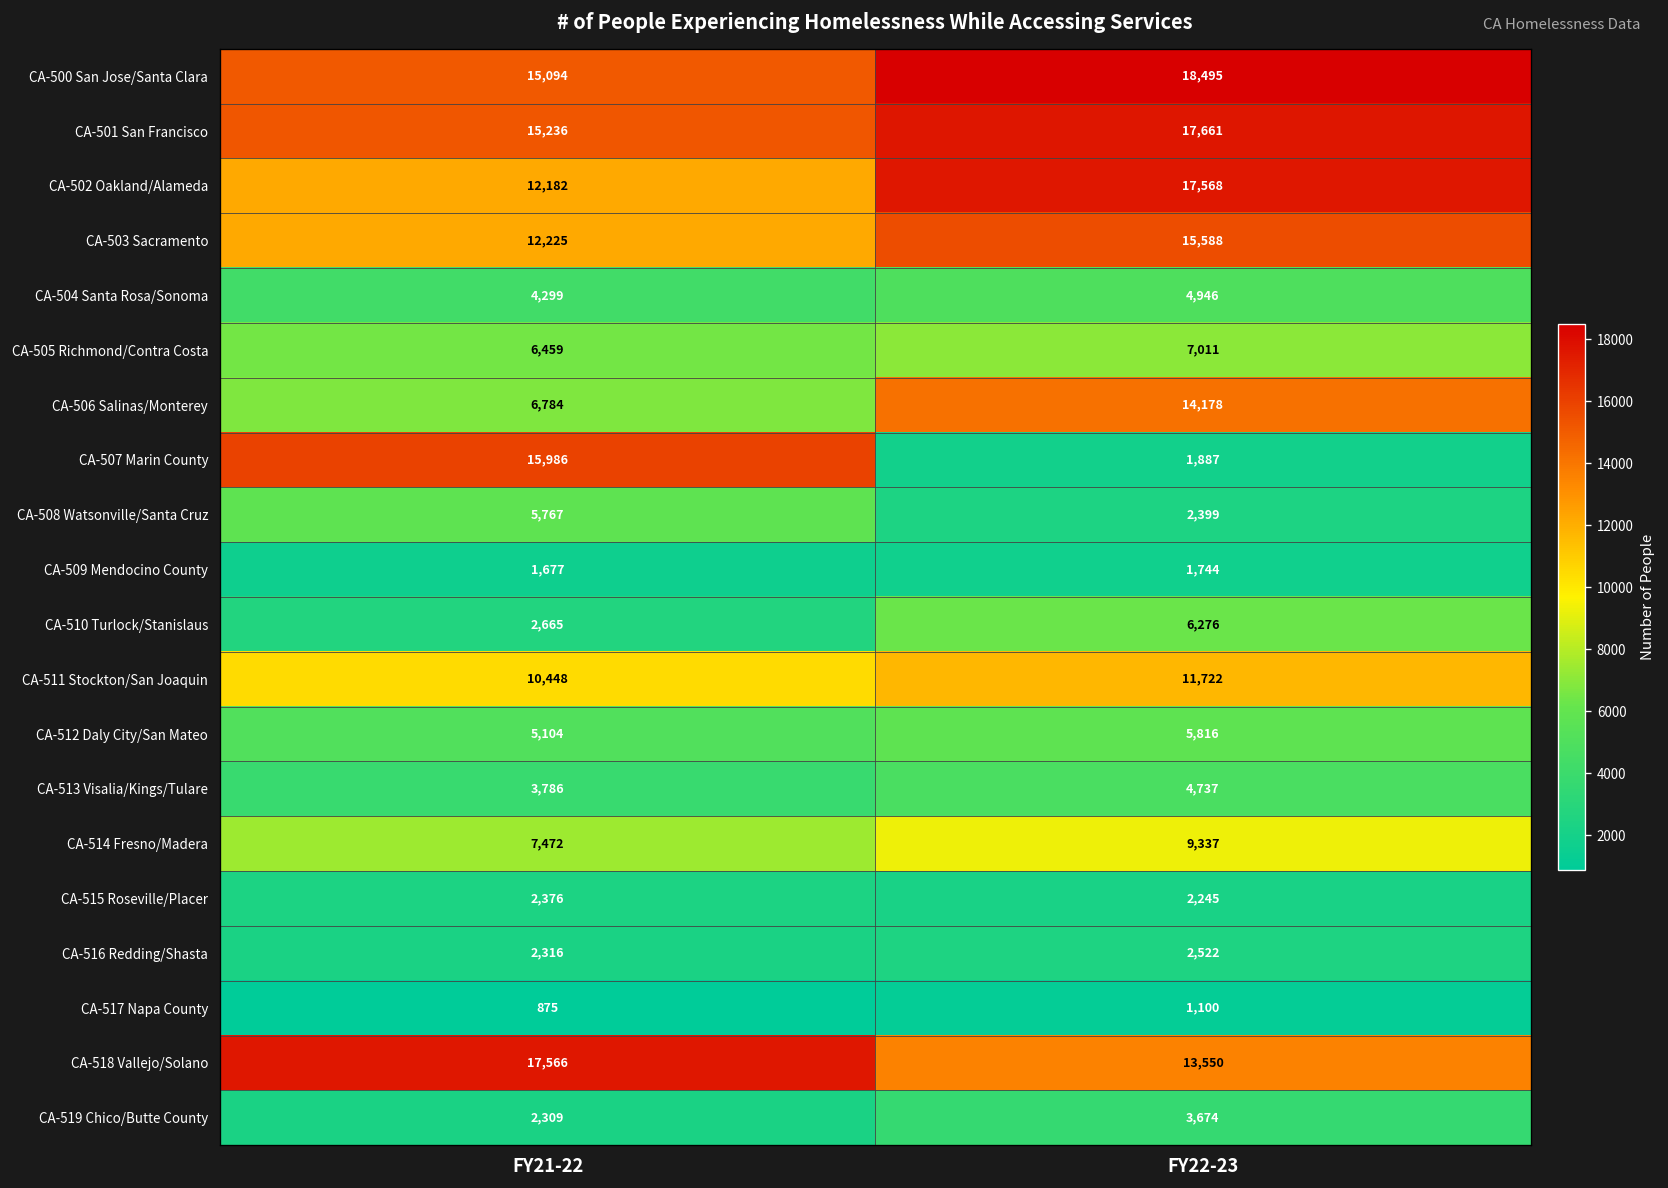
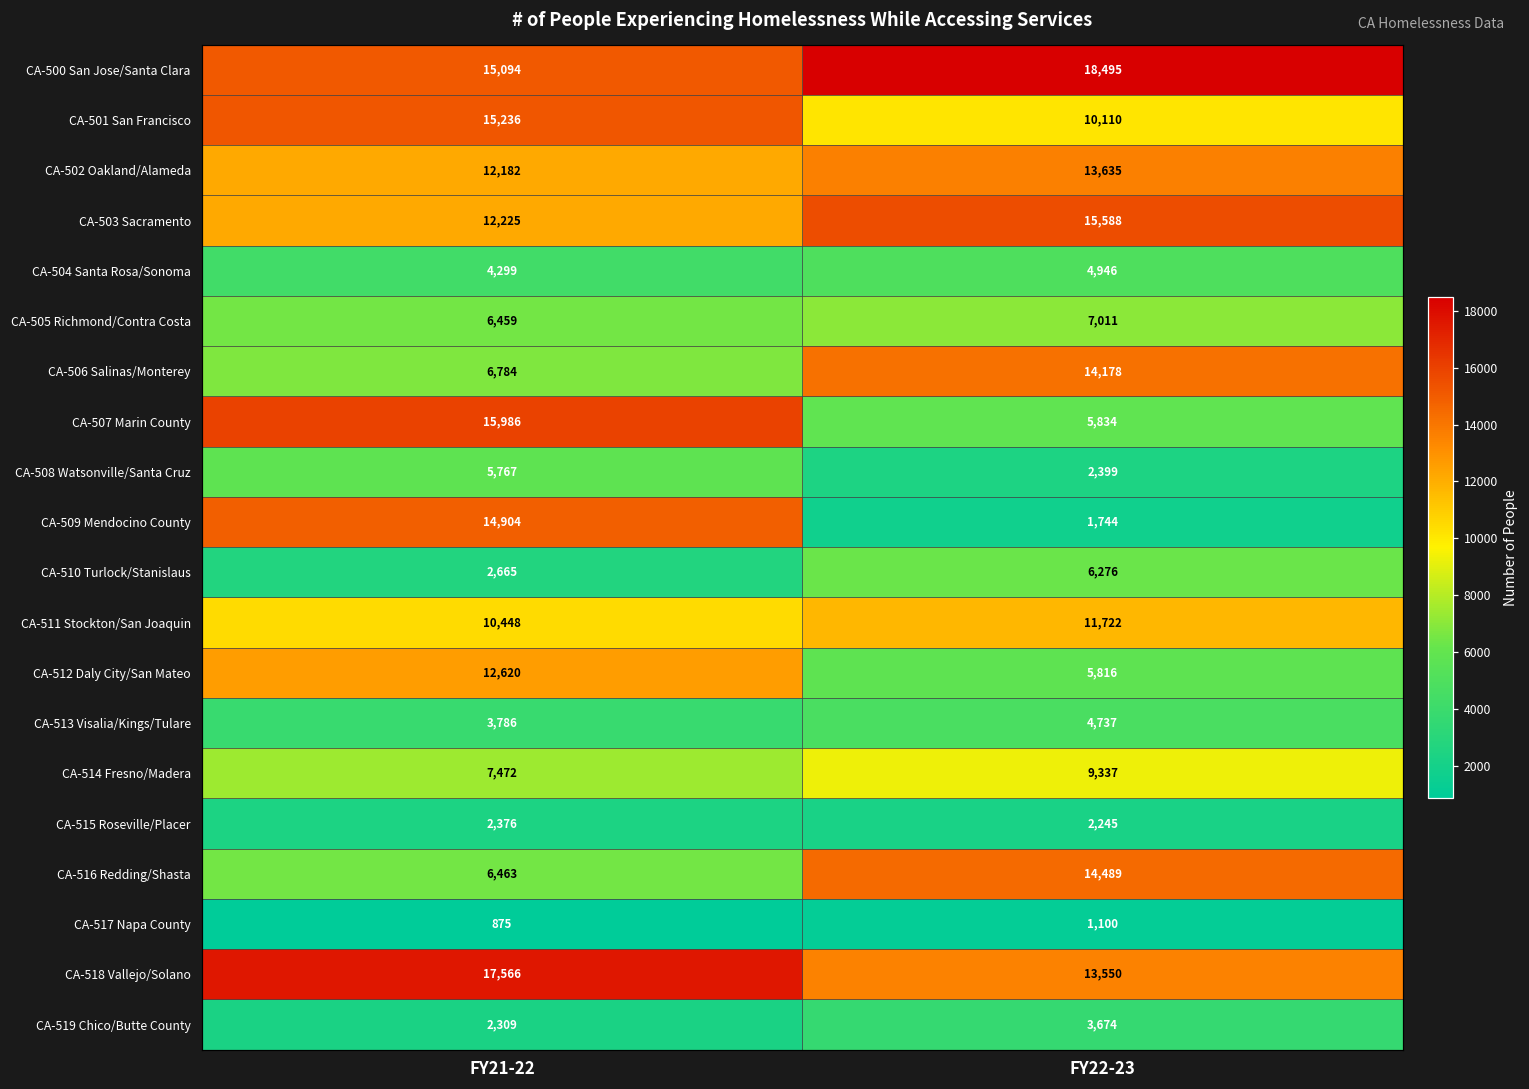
CA-501 San Francisco, FY22-23: 17,661 -> 10,110
CA-502 Oakland/Alameda, FY22-23: 17,568 -> 13,635
CA-507 Marin County, FY22-23: 1,887 -> 5,834
CA-509 Mendocino County, FY21-22: 1,677 -> 14,904
CA-512 Daly City/San Mateo, FY21-22: 5,104 -> 12,620
CA-516 Redding/Shasta, FY21-22: 2,316 -> 6,463
CA-516 Redding/Shasta, FY22-23: 2,522 -> 14,489
